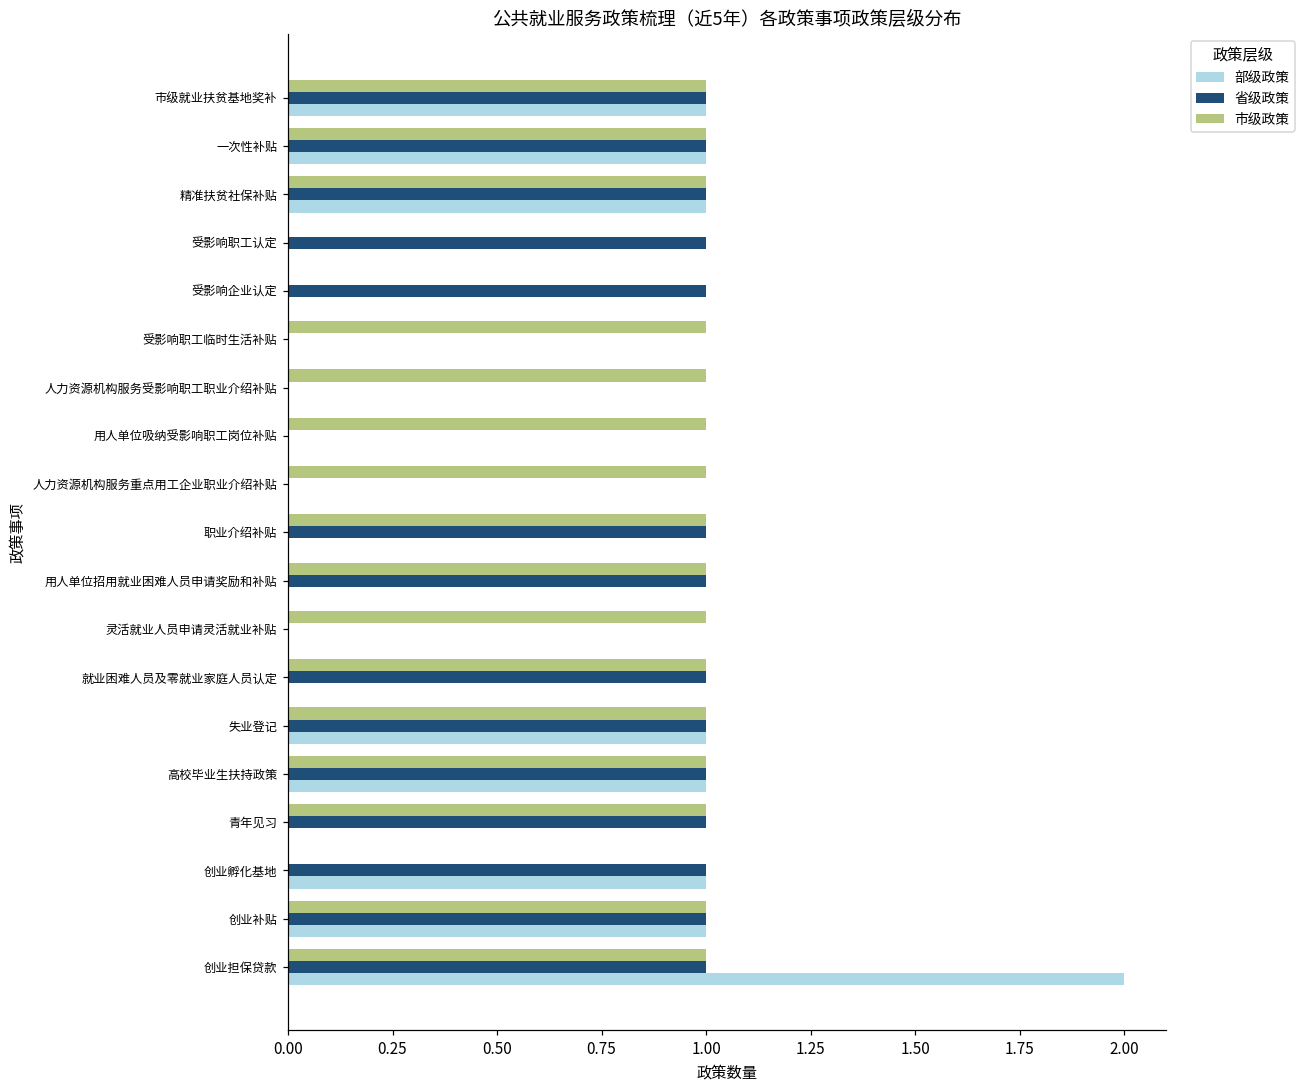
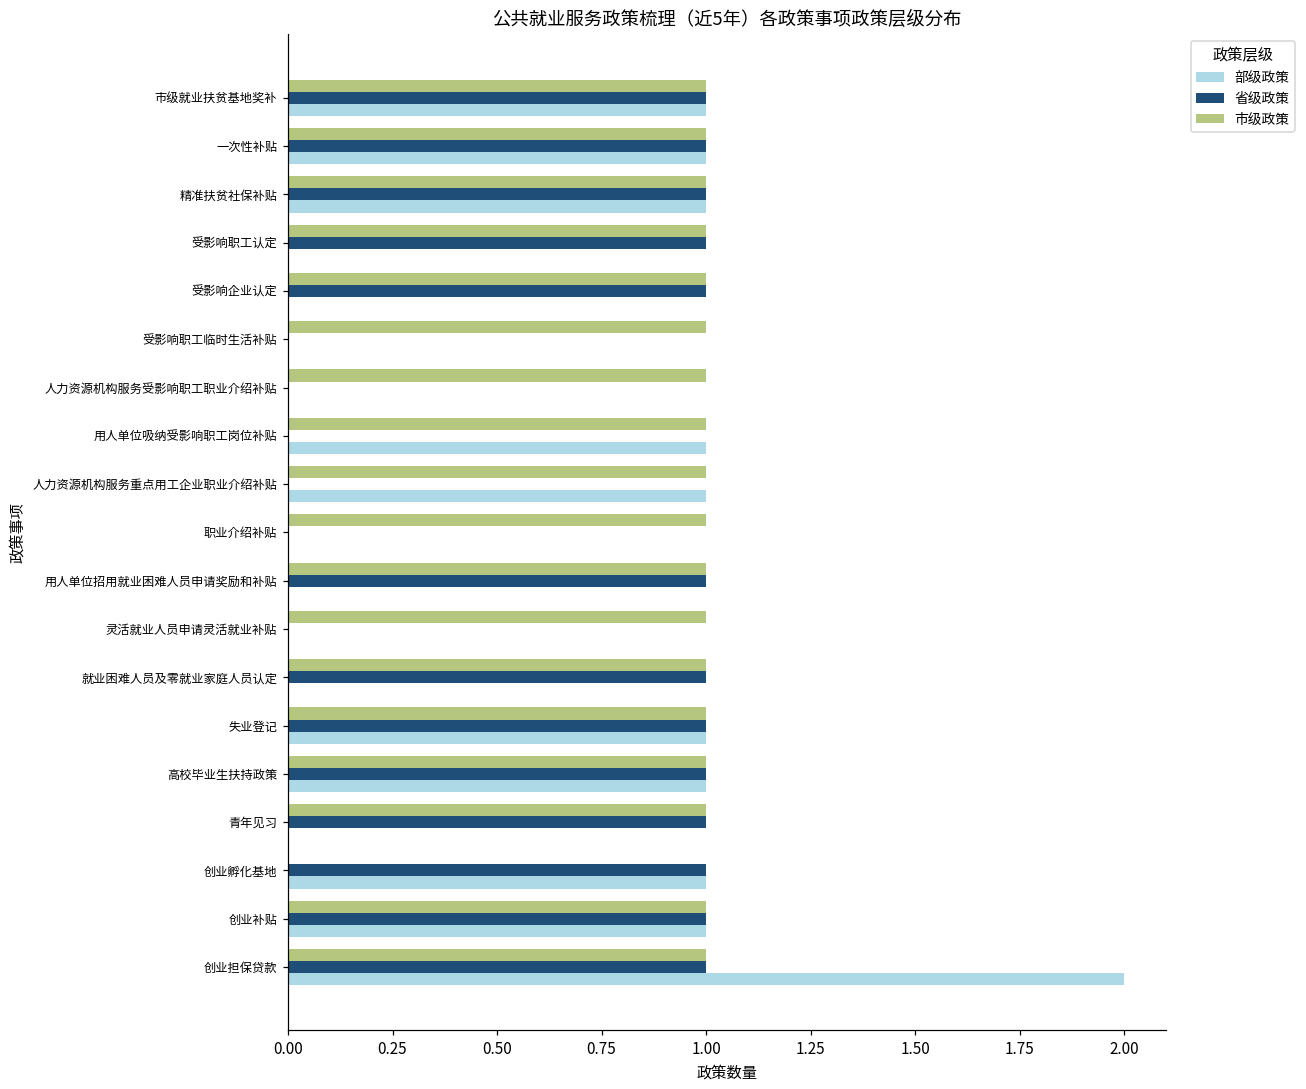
市级政策, 受影响职工认定: 0 -> 1
市级政策, 受影响企业认定: 0 -> 1
部级政策, 用人单位吸纳受影响职工岗位补贴: 0 -> 1
部级政策, 人力资源机构服务重点用工企业职业介绍补贴: 0 -> 1
省级政策, 职业介绍补贴: 1 -> 0
